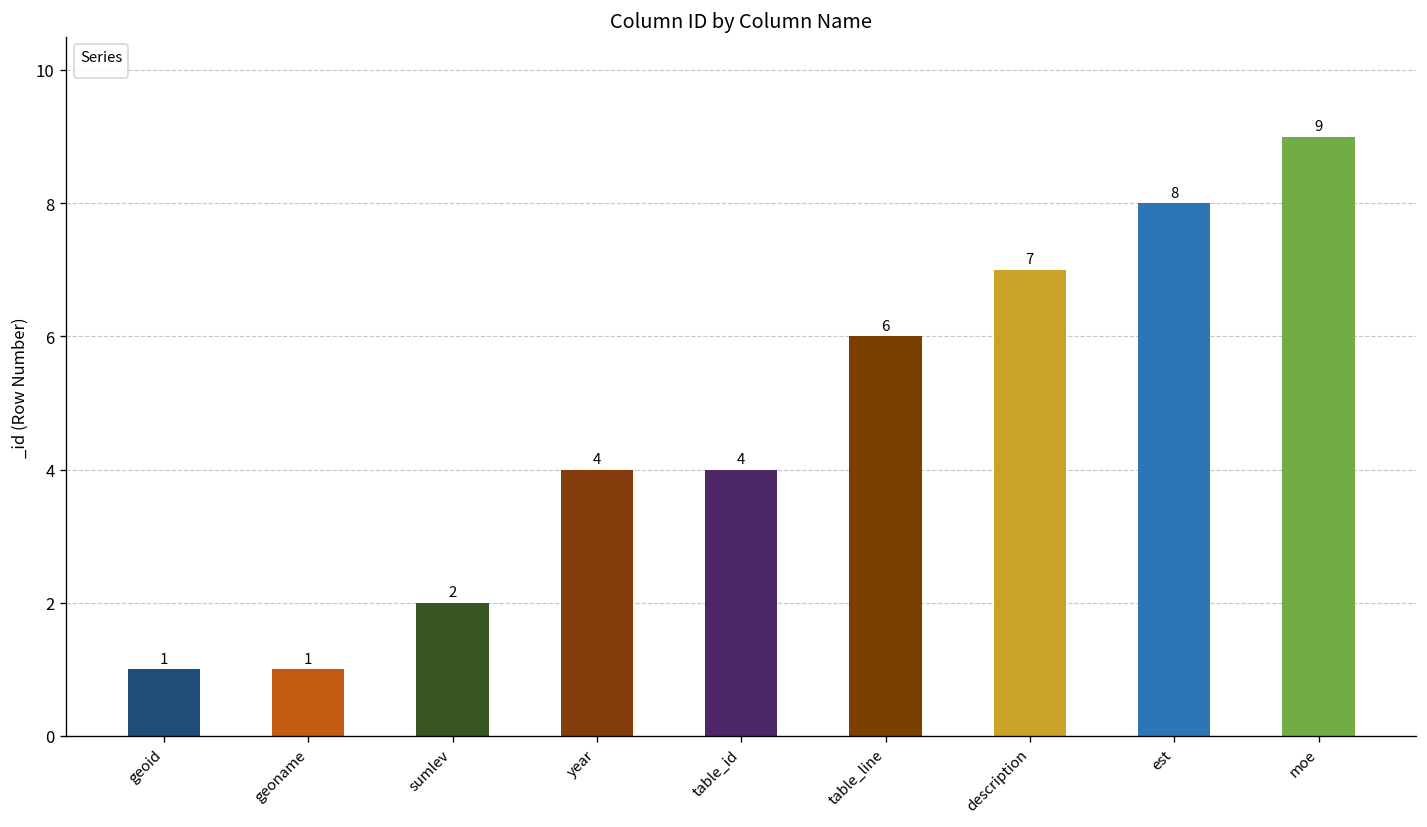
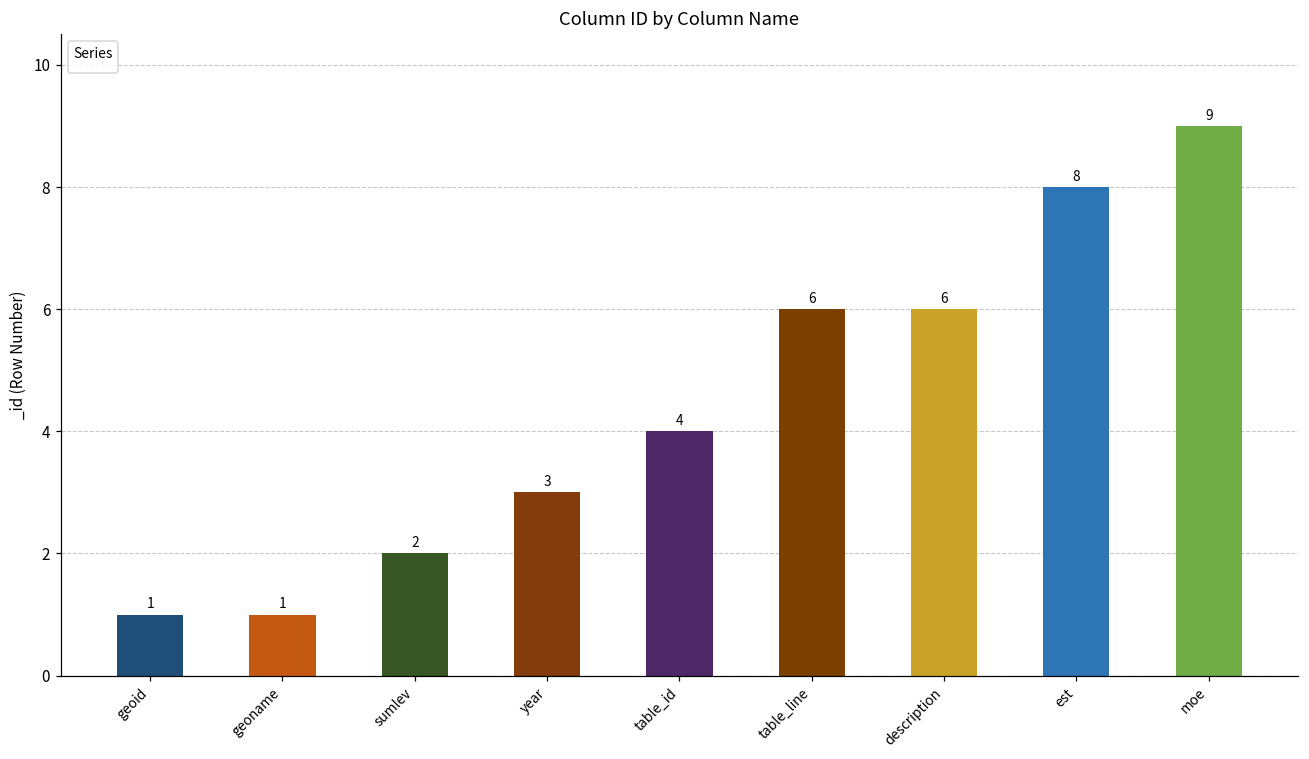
year: 4 -> 3
description: 7 -> 6
